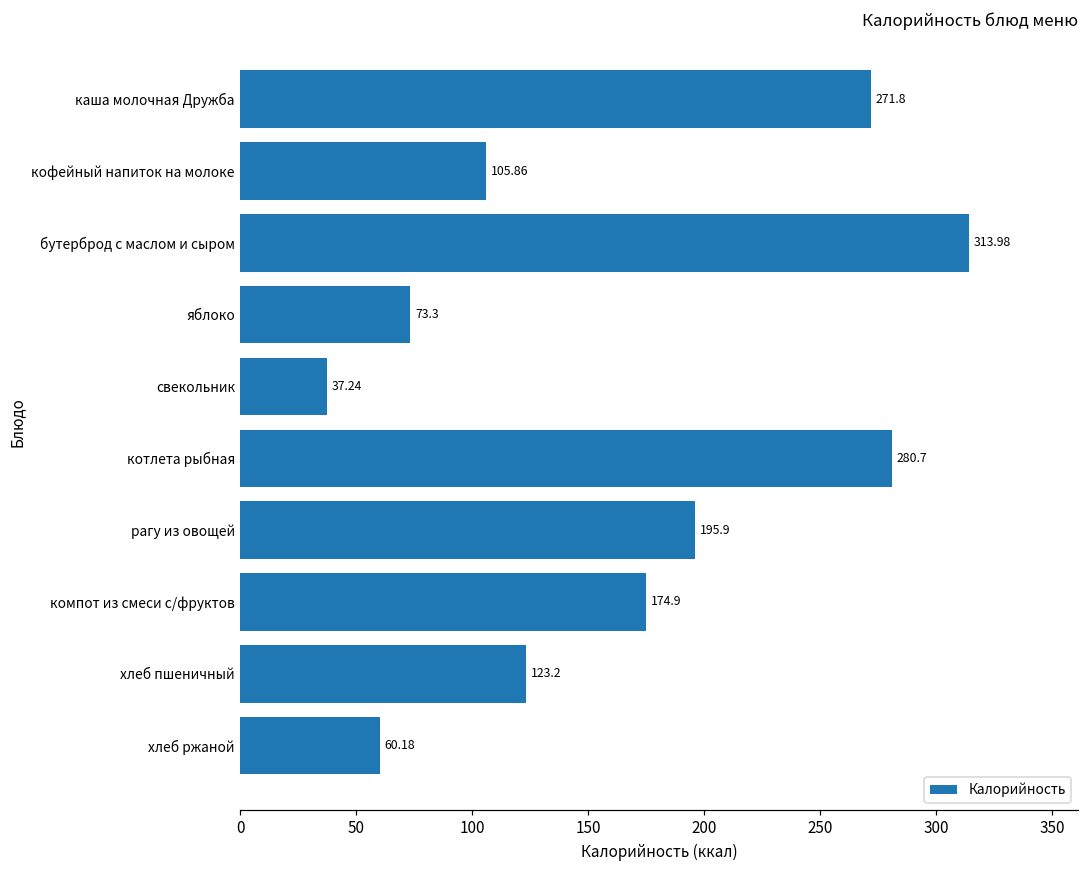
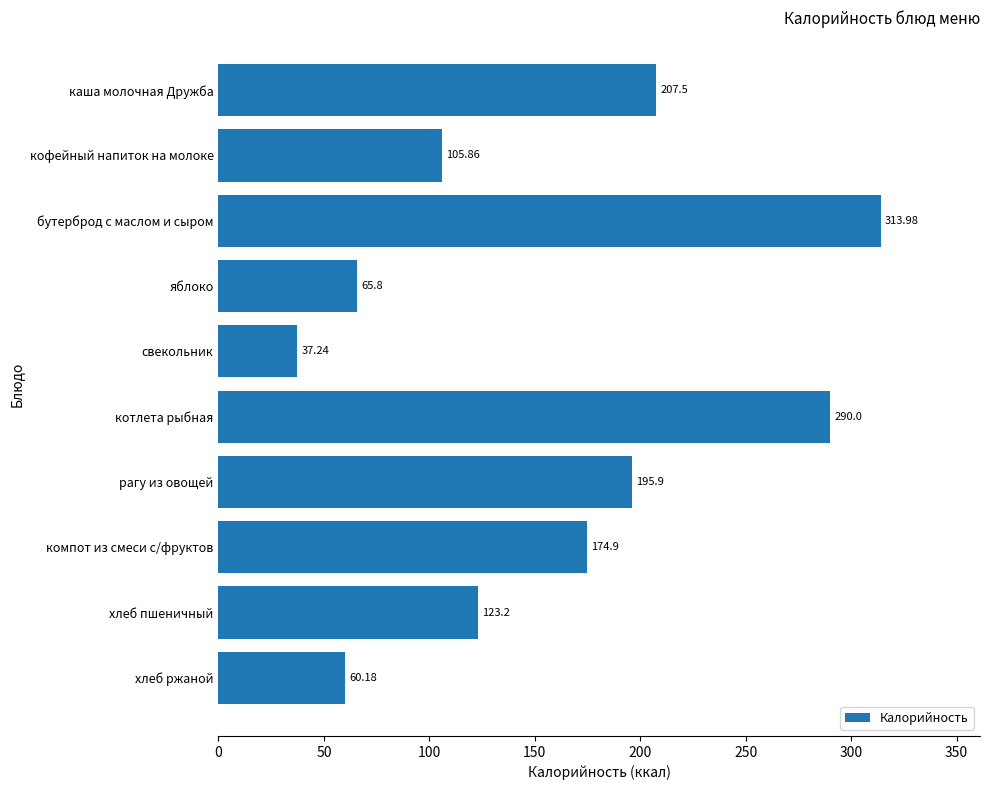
каша молочная Дружба: 271.8 -> 207.5
яблоко: 73.3 -> 65.8
котлета рыбная: 280.7 -> 290.0
